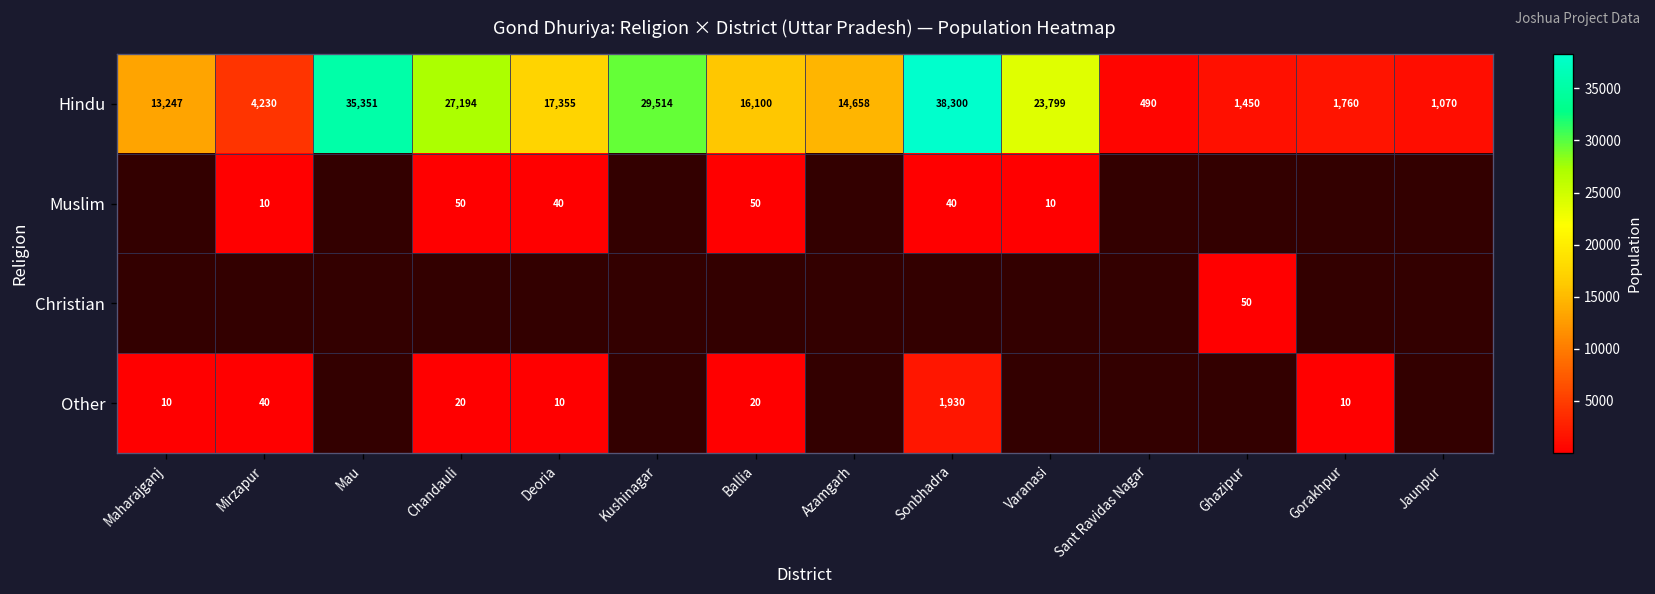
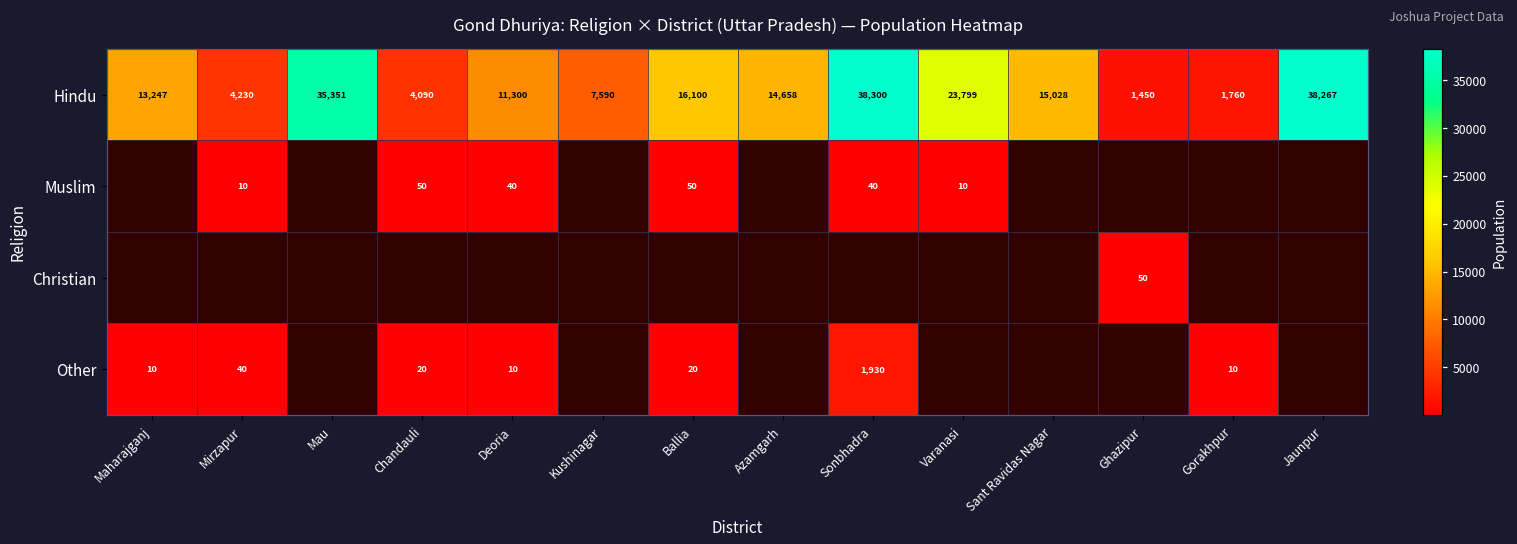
Hindu, Chandauli: 27,194 -> 4,090
Hindu, Deoria: 17,355 -> 11,300
Hindu, Kushinagar: 29,514 -> 7,590
Hindu, Sant Ravidas Nagar: 490 -> 15,028
Hindu, Jaunpur: 1,070 -> 38,267
